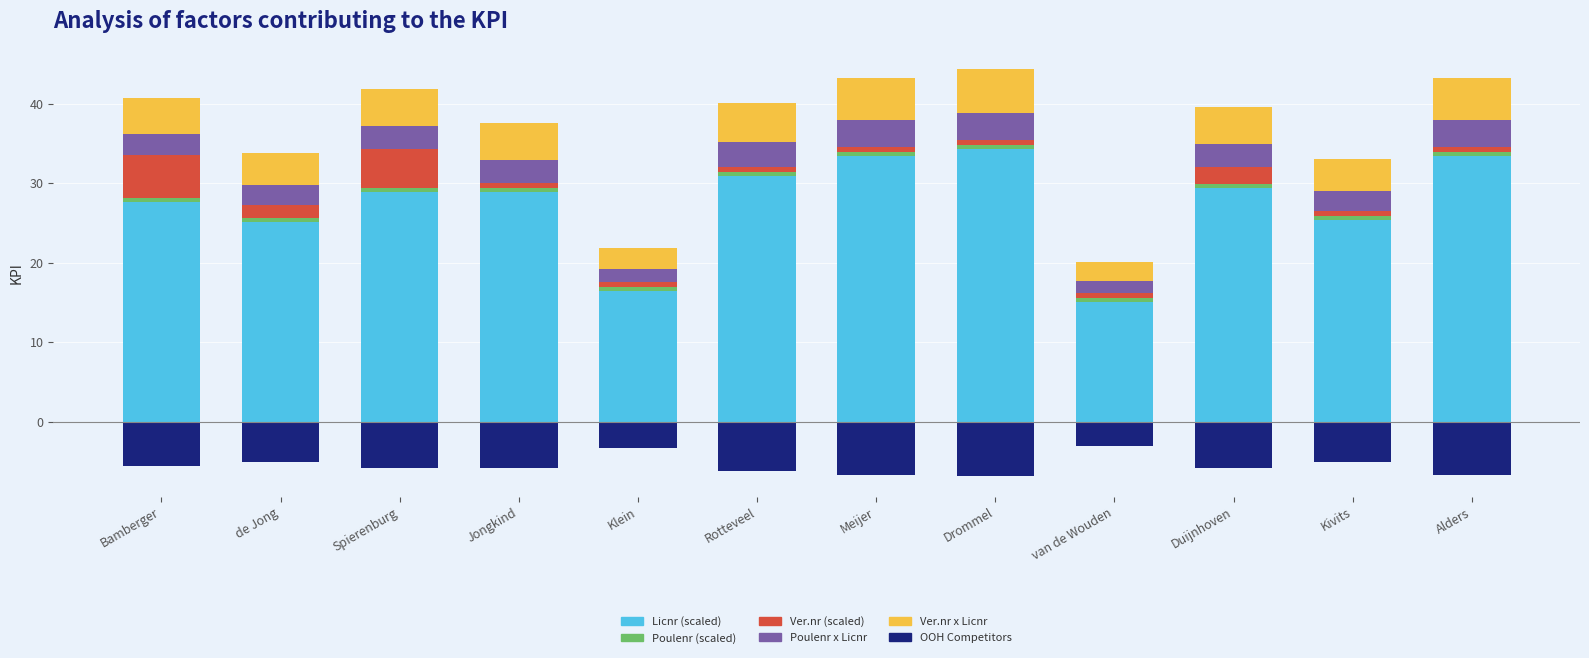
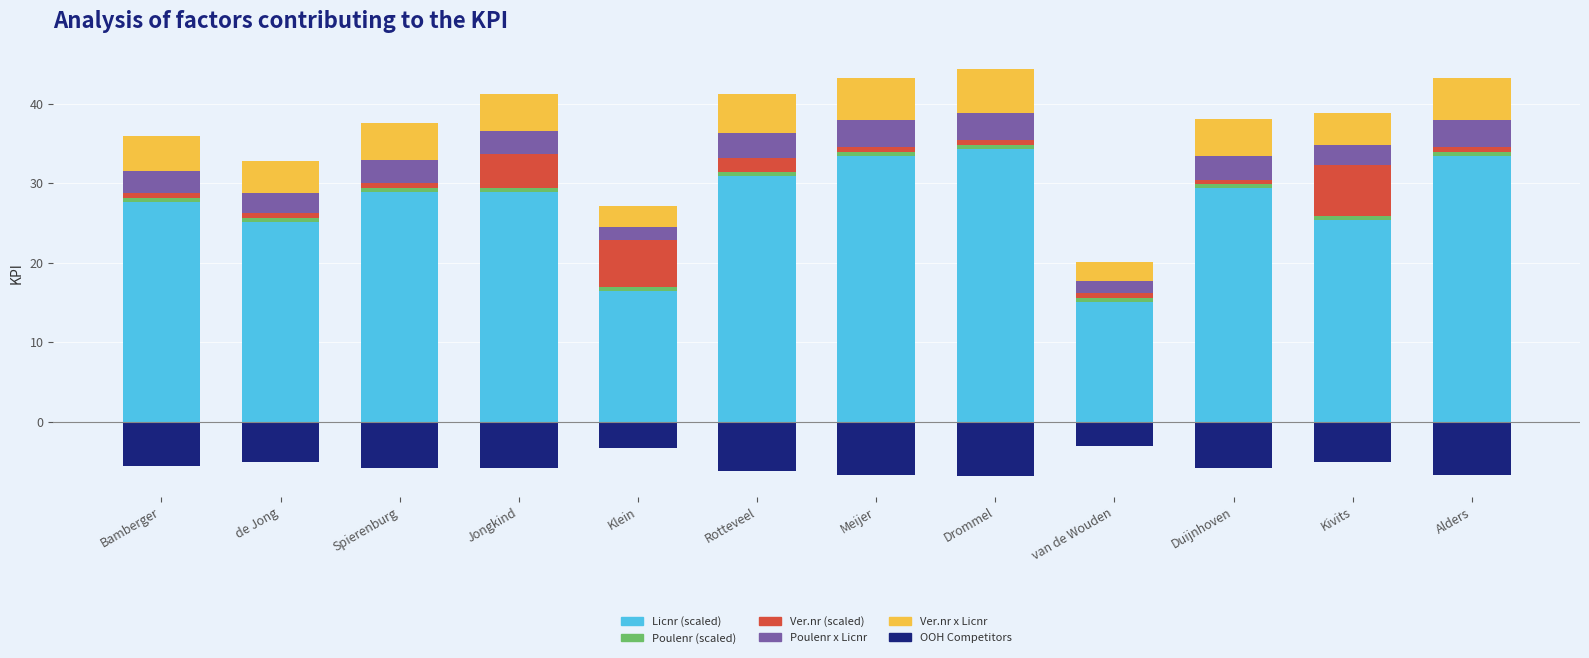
Ver.nr (scaled), Bamberger: 5 -> 1
Ver.nr (scaled), de Jong: 2 -> 1
Ver.nr (scaled), Spierenburg: 5 -> 1
Ver.nr (scaled), Jongkind: 1 -> 4
Ver.nr (scaled), Klein: 1 -> 6
Ver.nr (scaled), Rotteveel: 1 -> 2
Ver.nr (scaled), Duijnhoven: 2 -> 1
Ver.nr (scaled), Kivits: 1 -> 6
